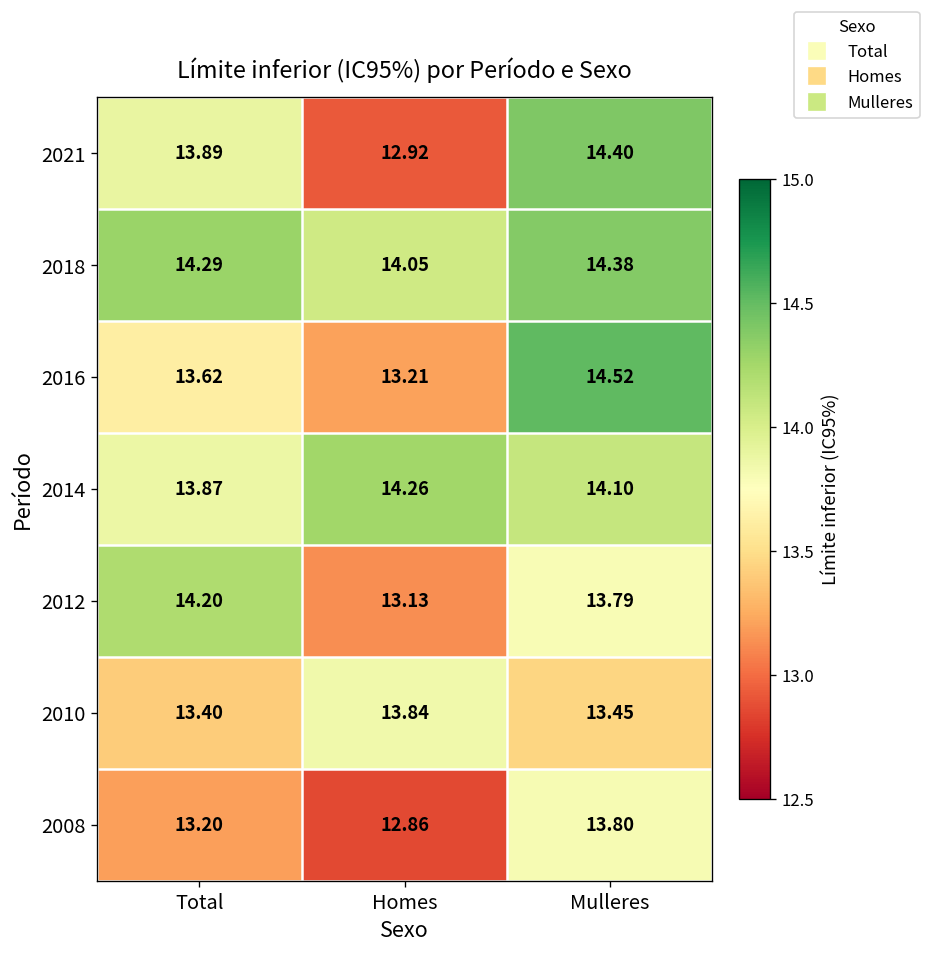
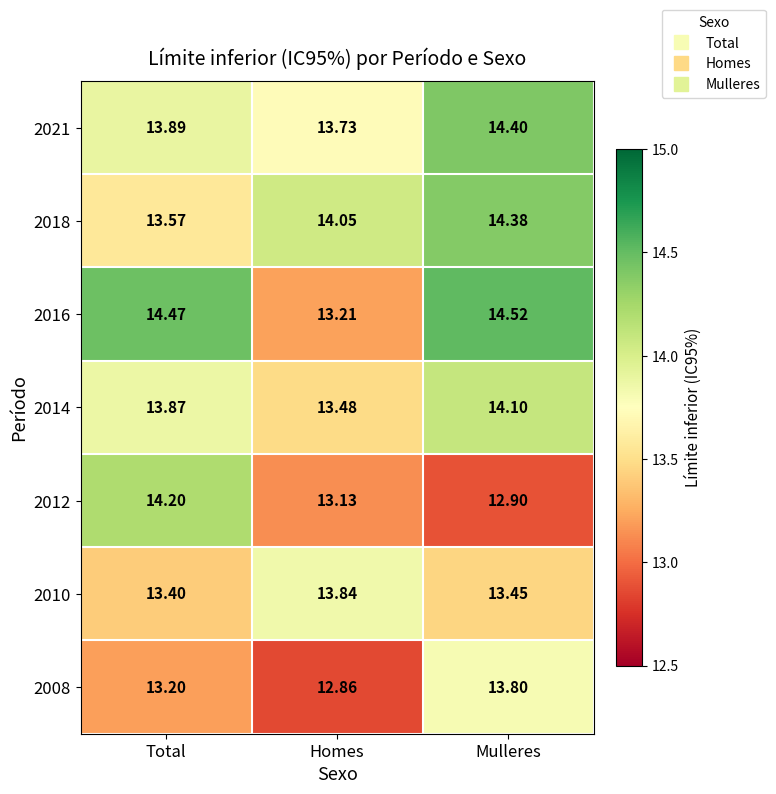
2021, Homes: 12.92 -> 13.73
2018, Total: 14.29 -> 13.57
2016, Total: 13.62 -> 14.47
2014, Homes: 14.26 -> 13.48
2012, Mulleres: 13.79 -> 12.90
